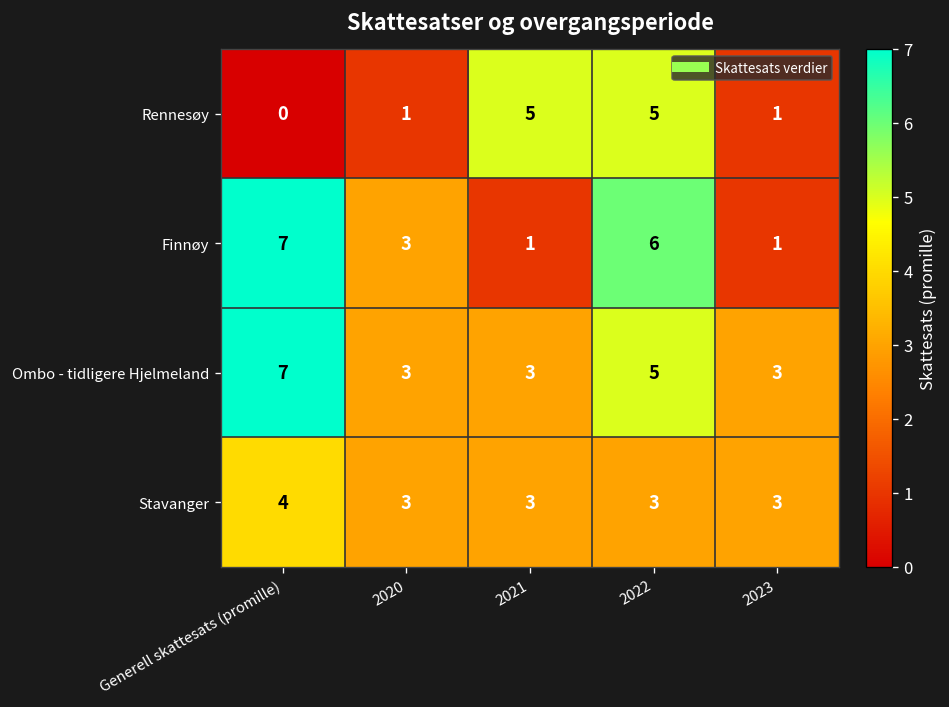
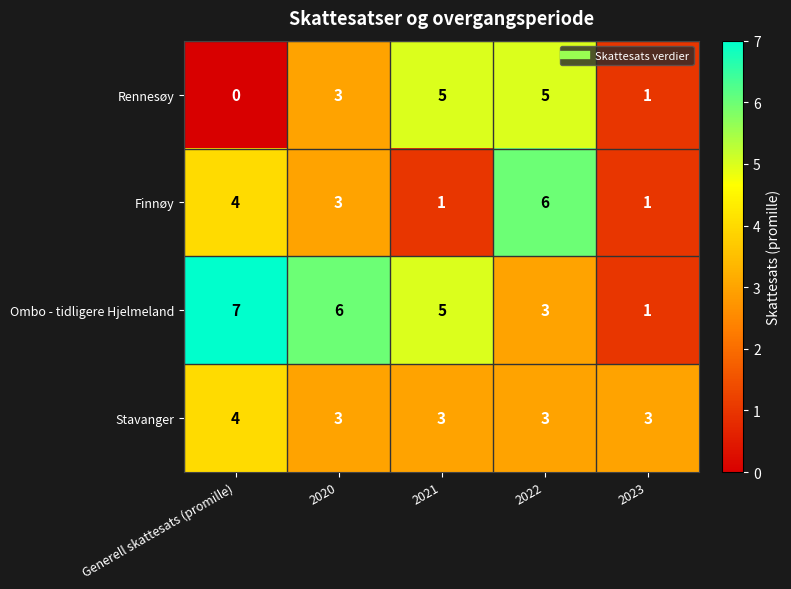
Rennesøy, 2020: 1 -> 3
Finnøy, Generell skattesats (promille): 7 -> 4
Ombo - tidligere Hjelmeland, 2020: 3 -> 6
Ombo - tidligere Hjelmeland, 2021: 3 -> 5
Ombo - tidligere Hjelmeland, 2022: 5 -> 3
Ombo - tidligere Hjelmeland, 2023: 3 -> 1
